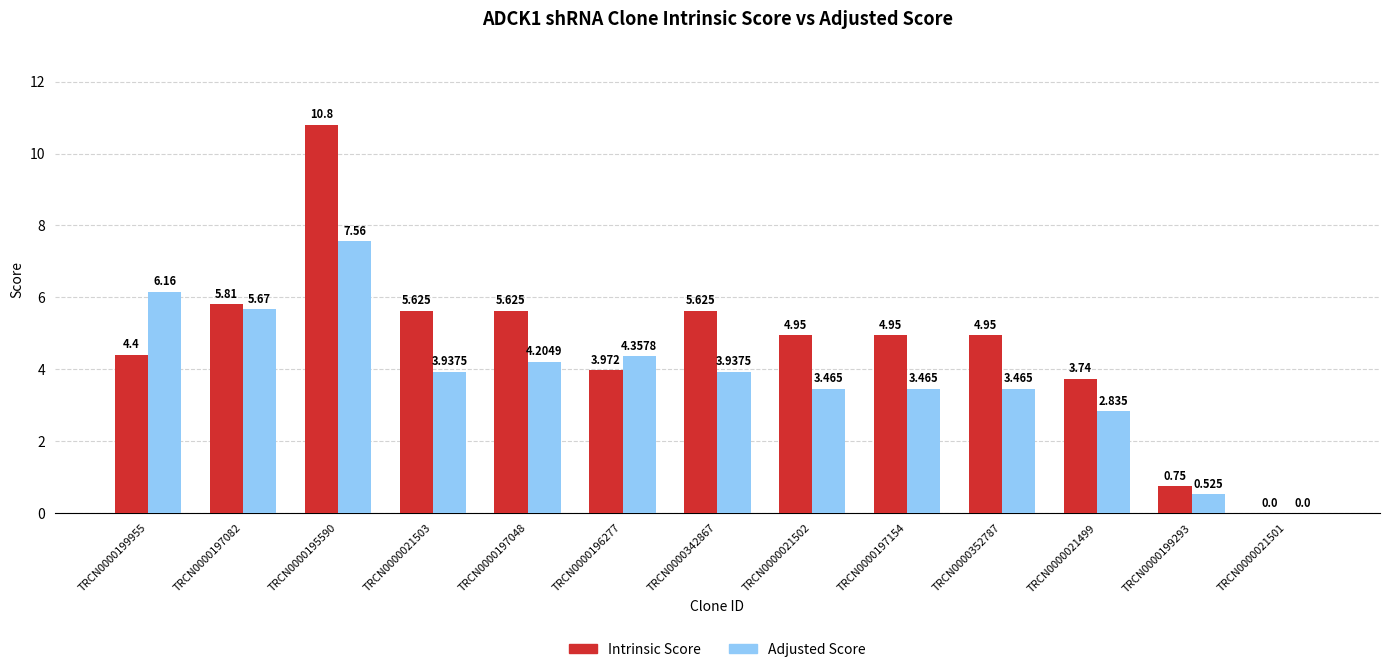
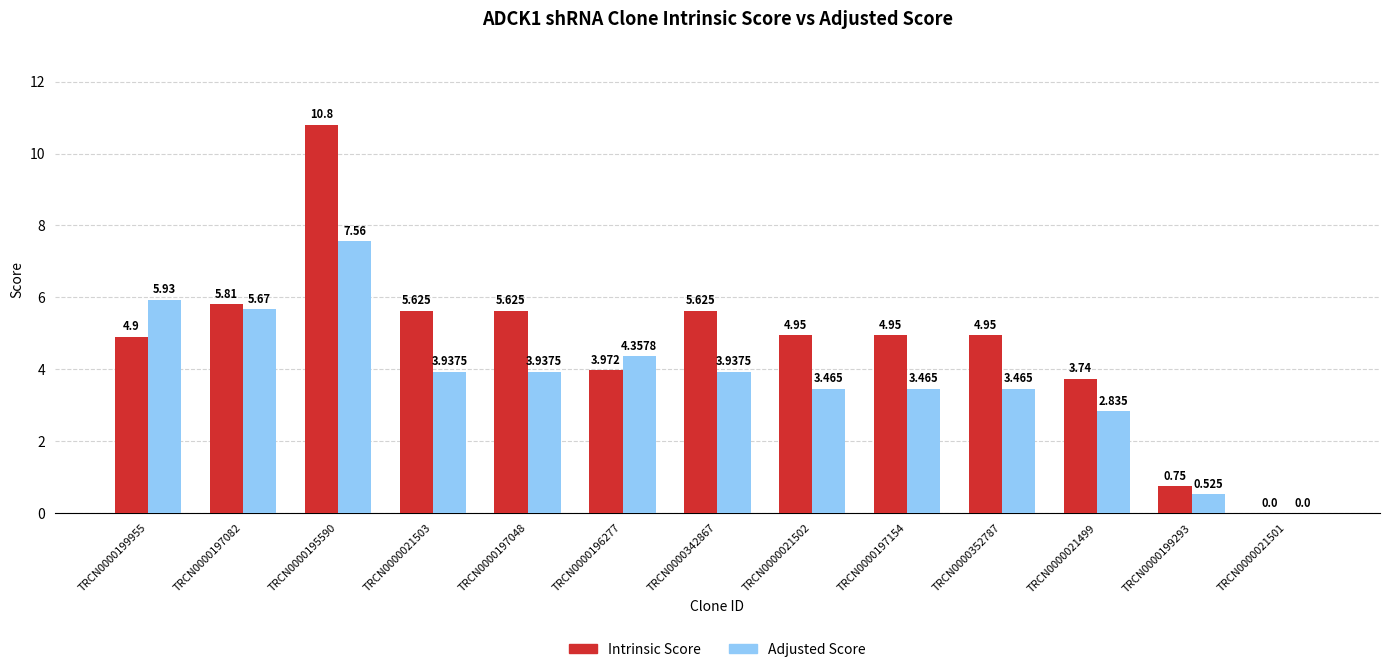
Intrinsic Score, TRCN0000199955: 4.4 -> 4.9
Adjusted Score, TRCN0000199955: 6.16 -> 5.93
Adjusted Score, TRCN0000197048: 4.2049 -> 3.9375
